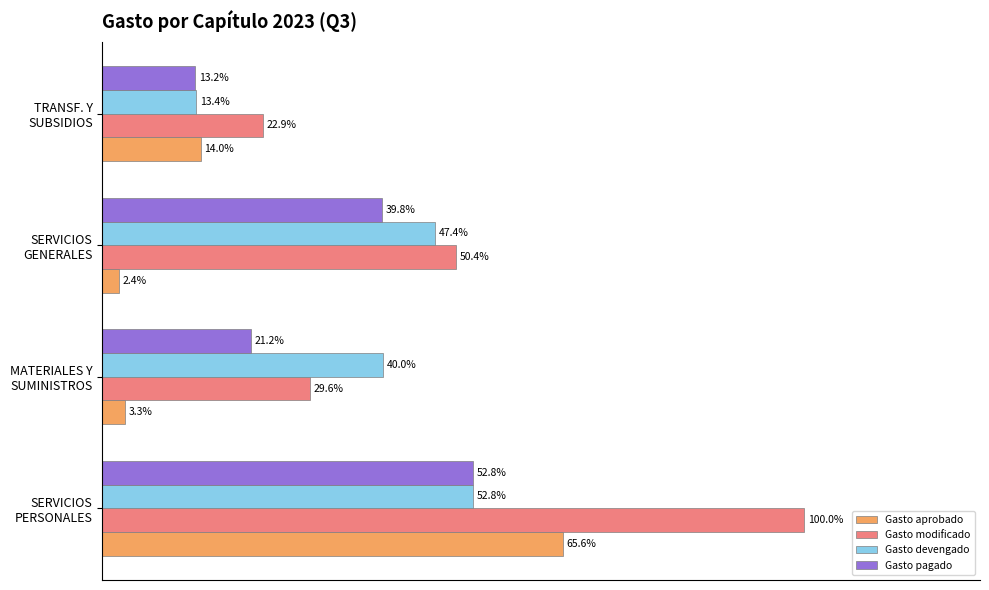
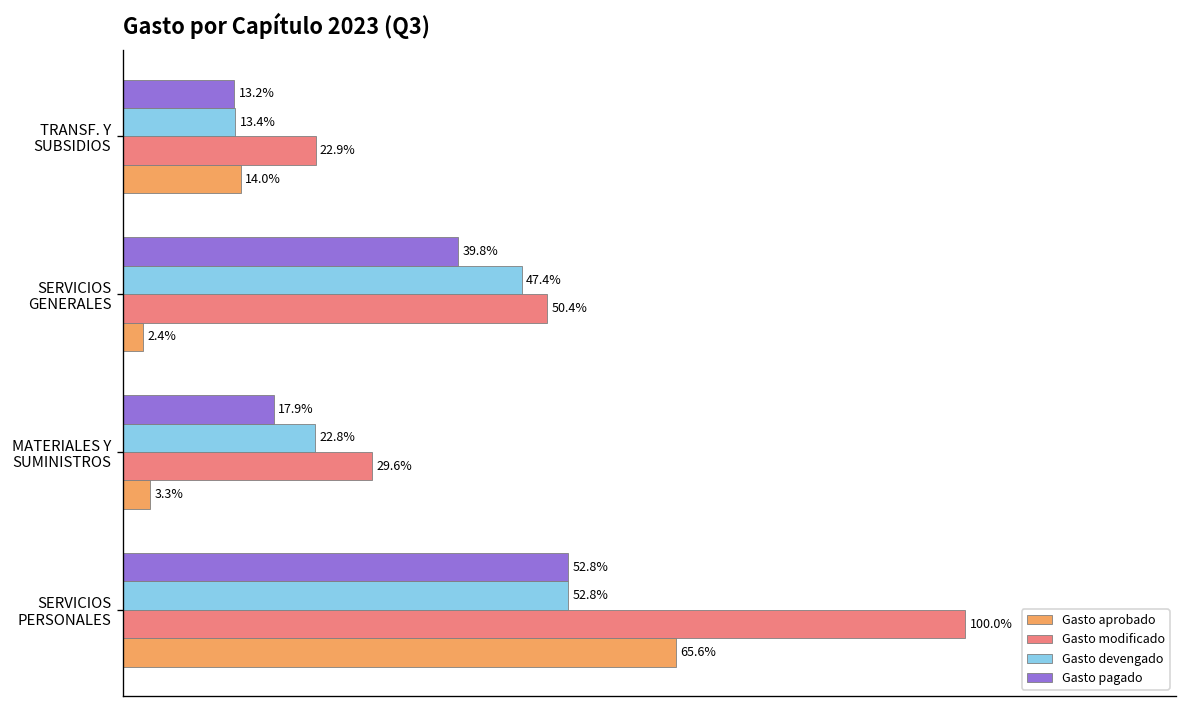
Gasto pagado, MATERIALES Y SUMINISTROS: 21.2% -> 17.9%
Gasto devengado, MATERIALES Y SUMINISTROS: 40.0% -> 22.8%
